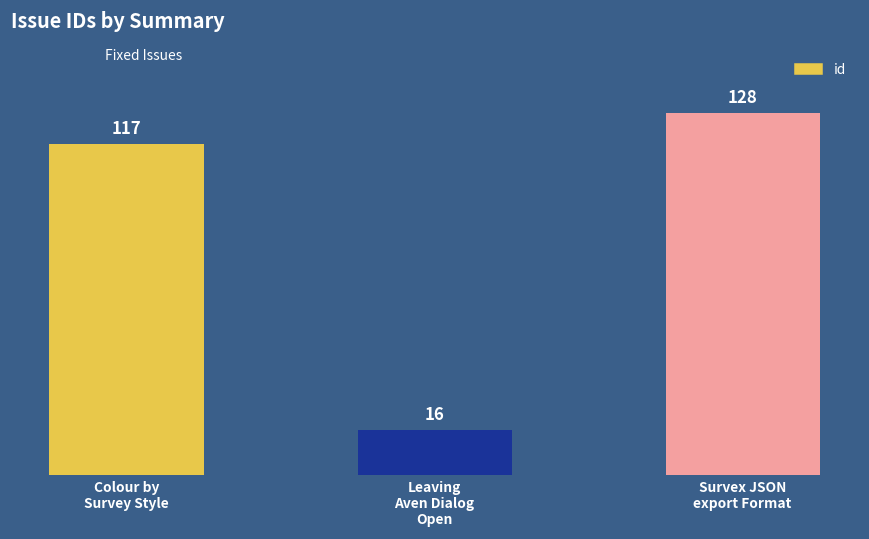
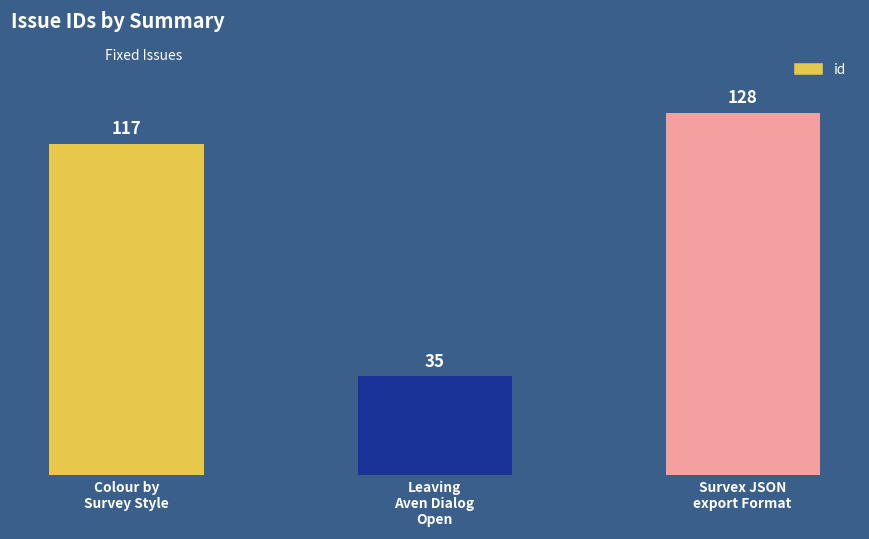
Leaving Aven Dialog Open: 16 -> 35
